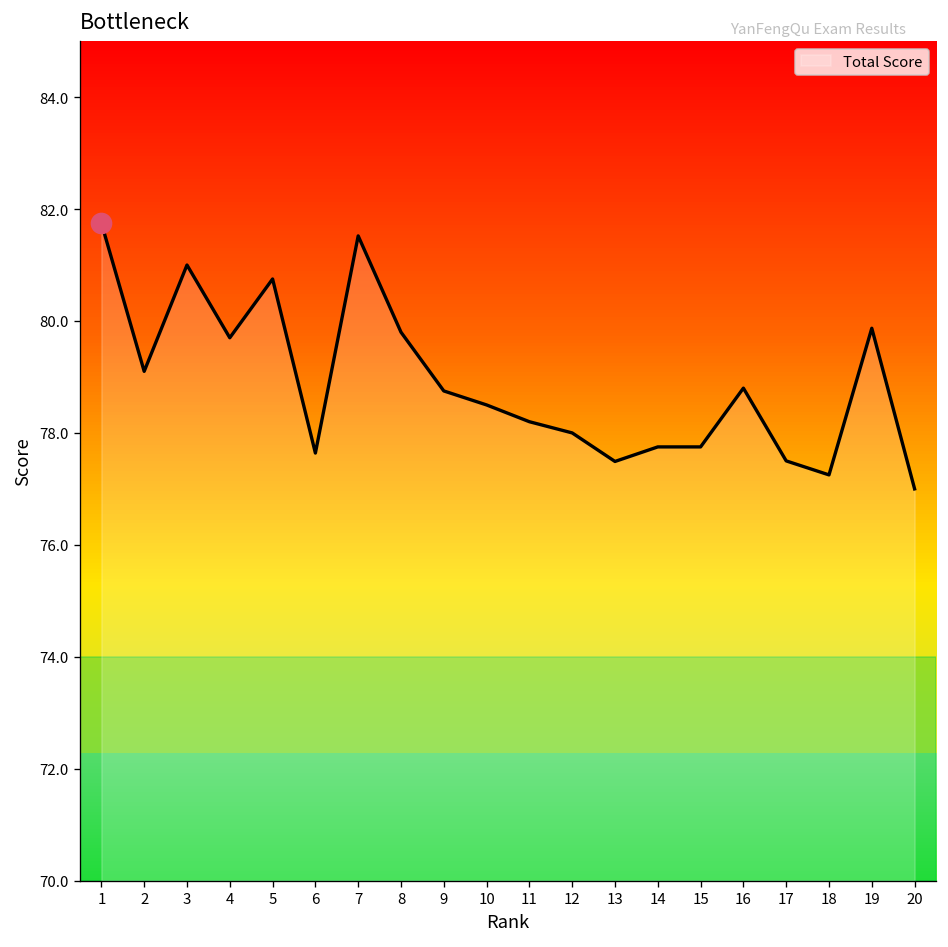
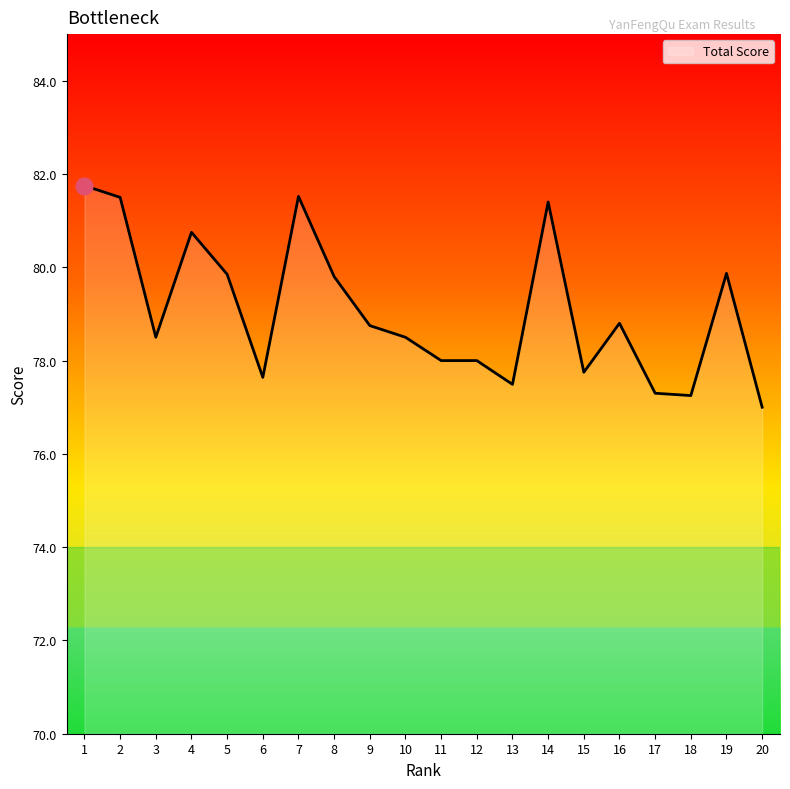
Total Score, 2: 79.1 -> 81.5
Total Score, 3: 81.0 -> 78.5
Total Score, 4: 79.7 -> 80.8
Total Score, 5: 80.8 -> 79.9
Total Score, 11: 78.2 -> 78.0
Total Score, 14: 77.8 -> 81.4
Total Score, 17: 77.5 -> 77.3
